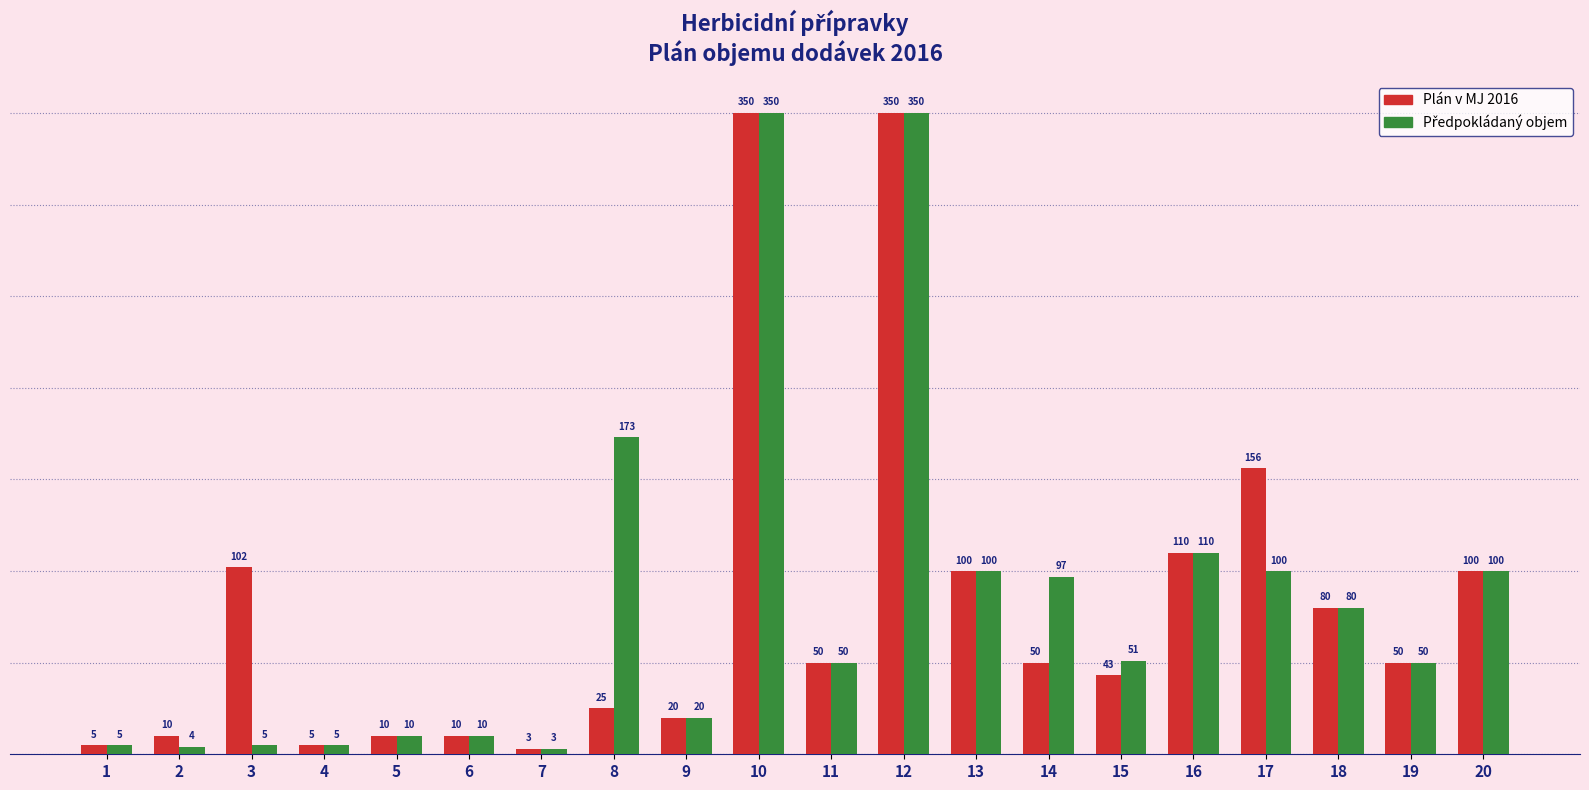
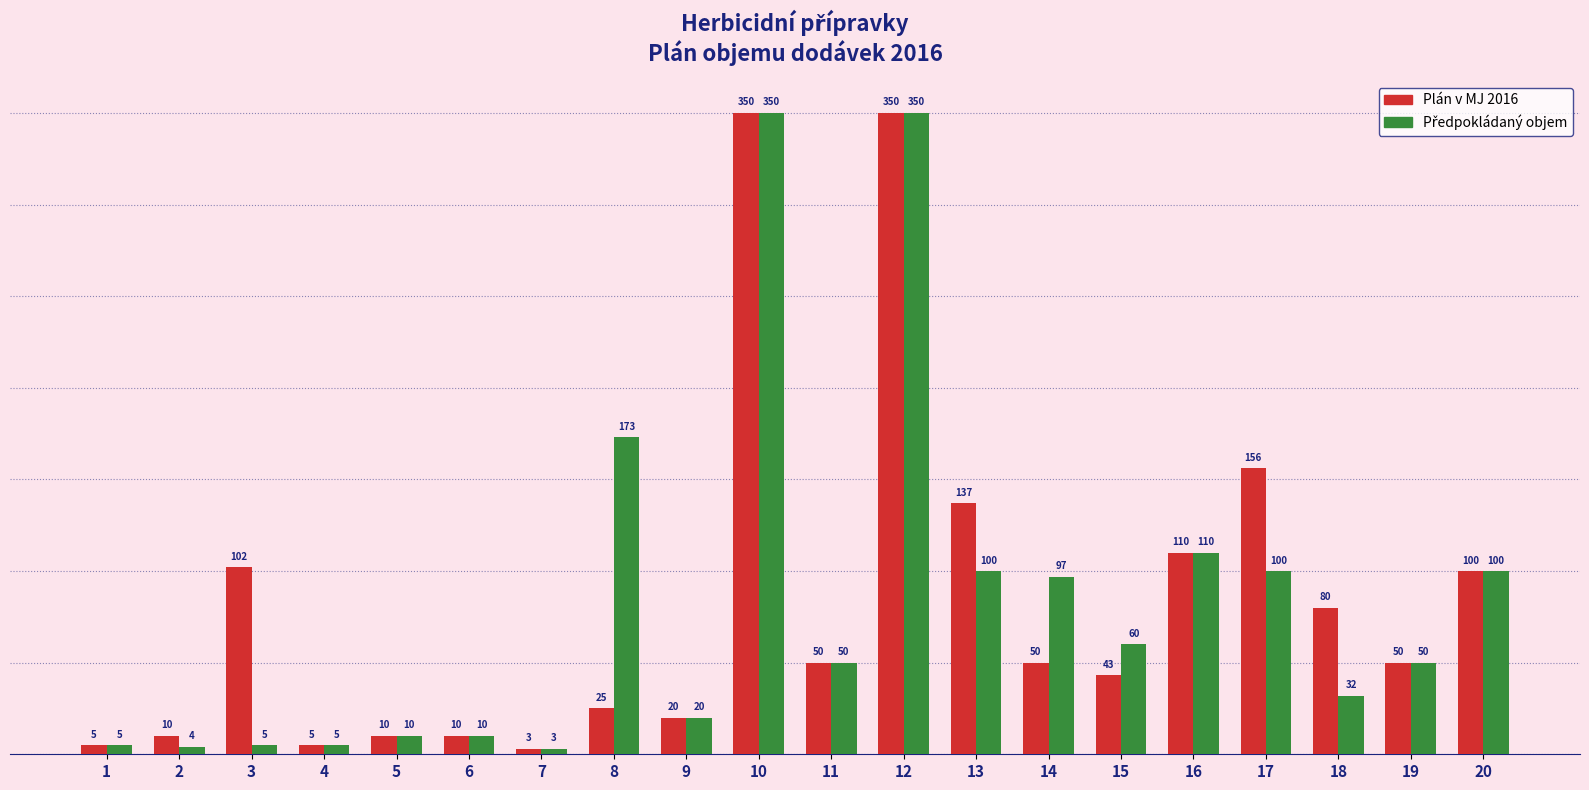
Plán v MJ 2016, 13: 100 -> 137
Předpokládaný objem, 15: 51 -> 60
Předpokládaný objem, 18: 80 -> 32
